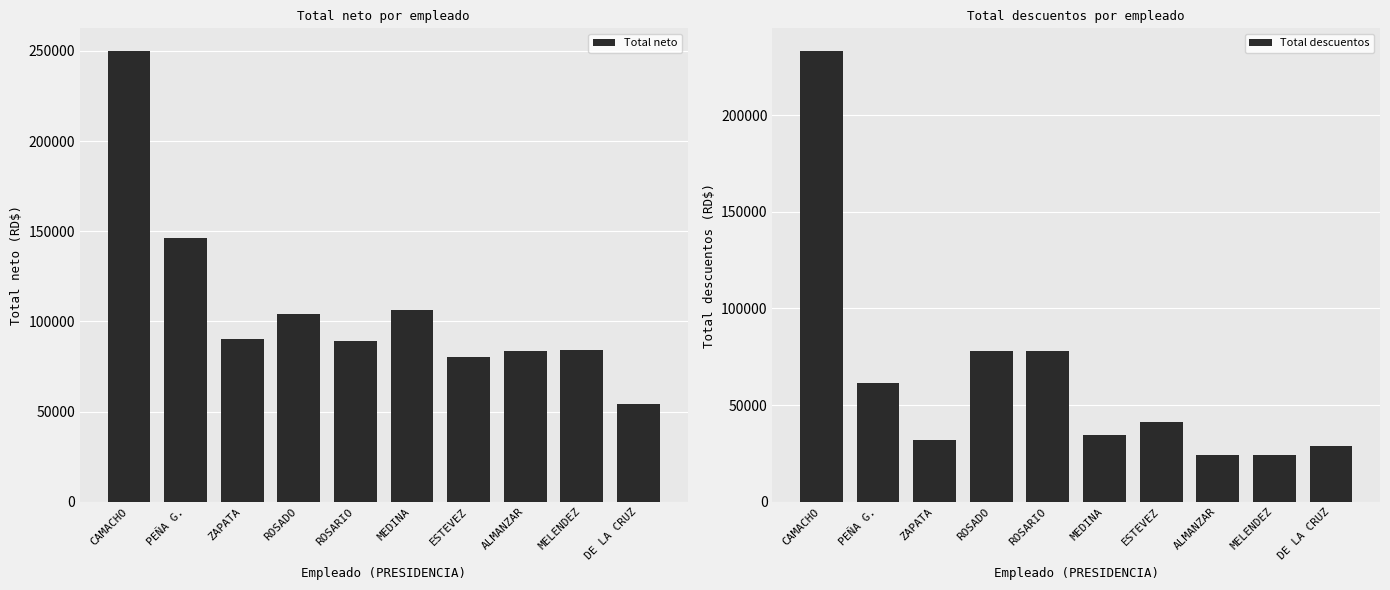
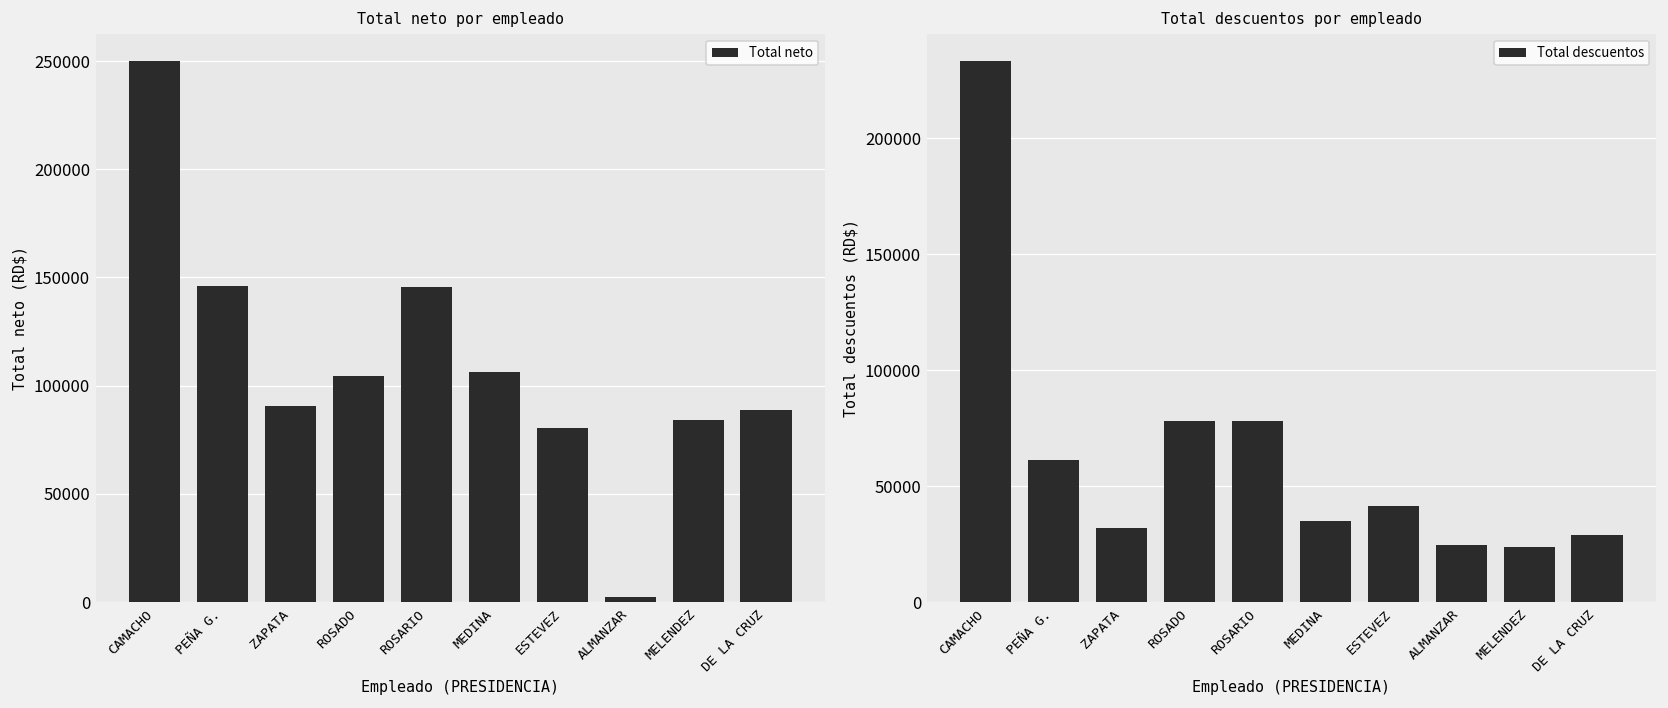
Total neto por empleado, ROSARIO: 89000 -> 146000
Total neto por empleado, ALMANZAR: 84000 -> 3000
Total neto por empleado, DE LA CRUZ: 54000 -> 89000
